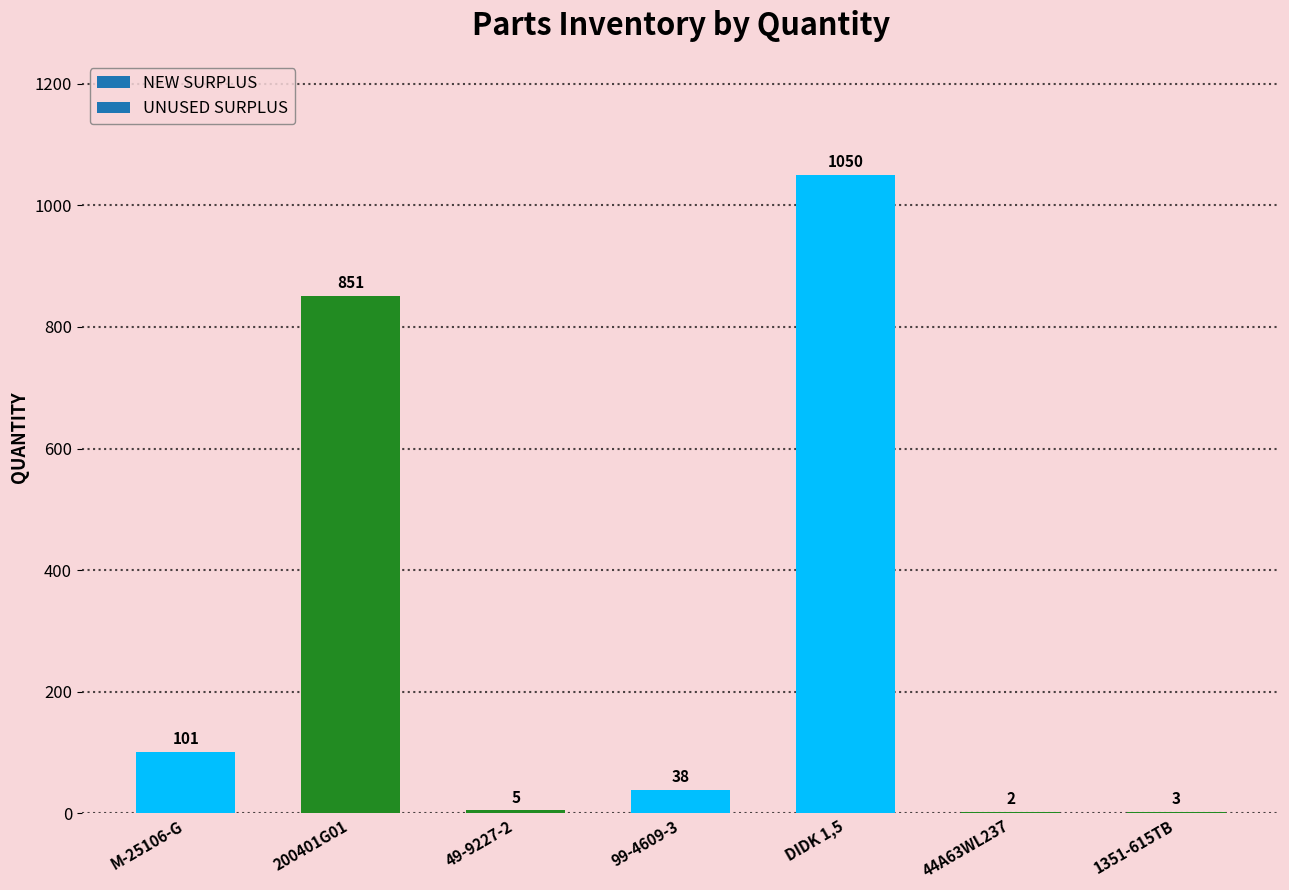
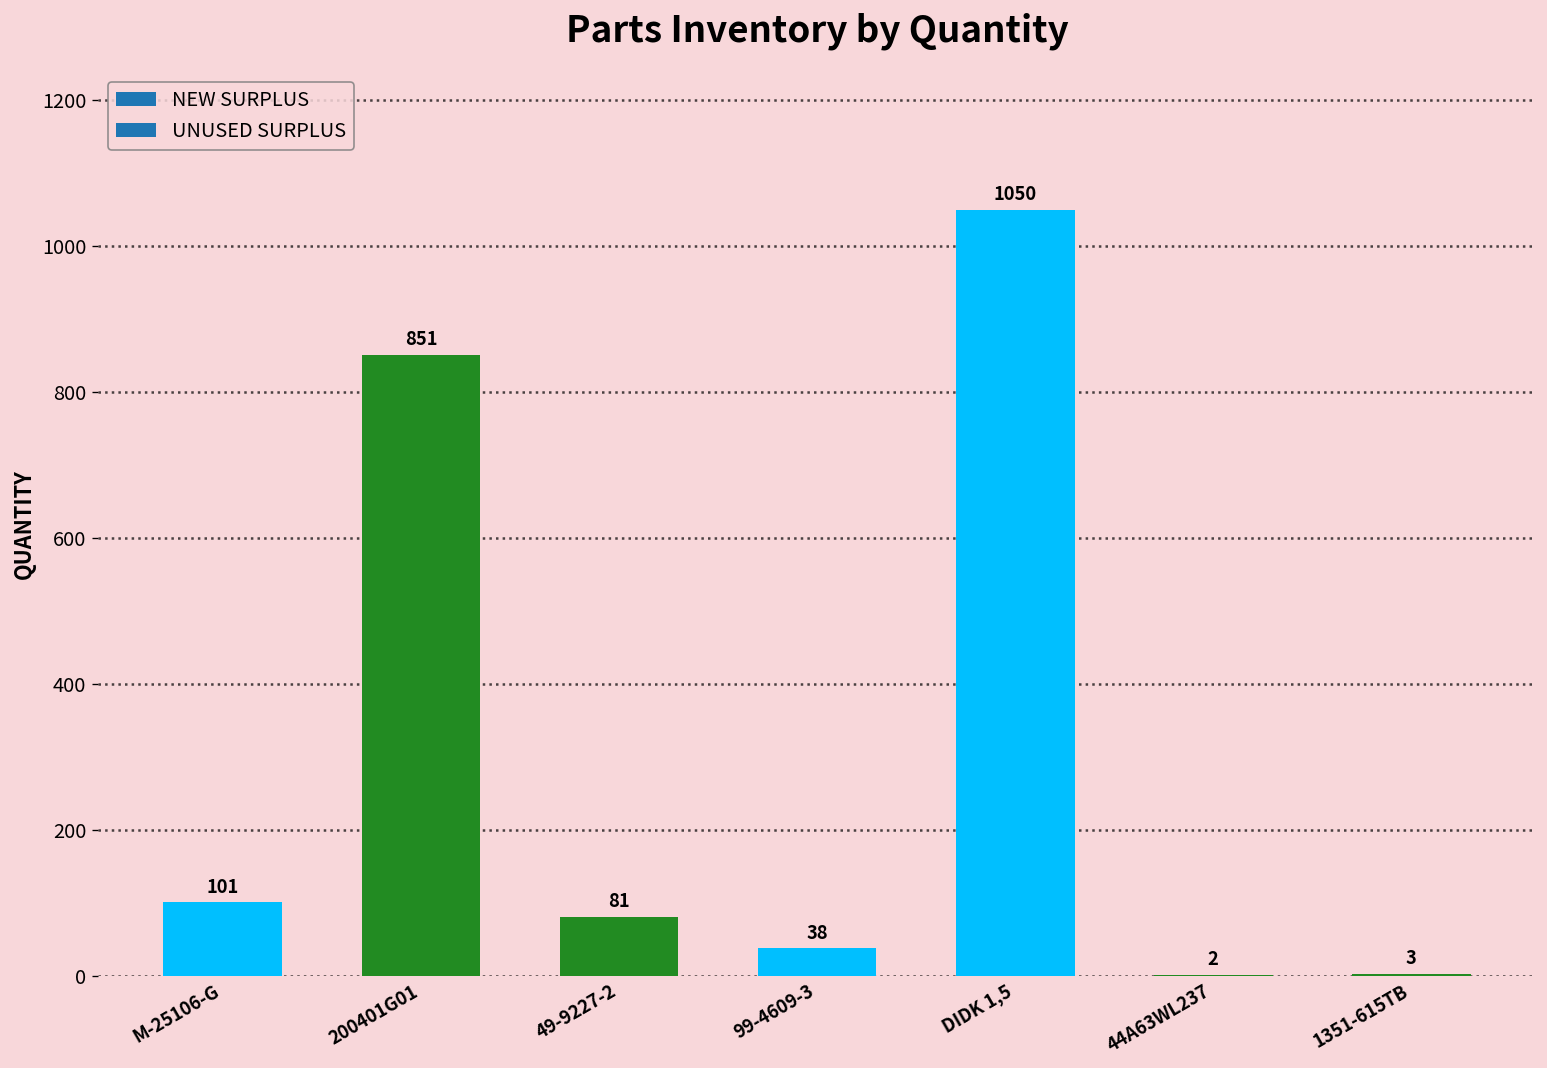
49-9227-2: 5 -> 81
